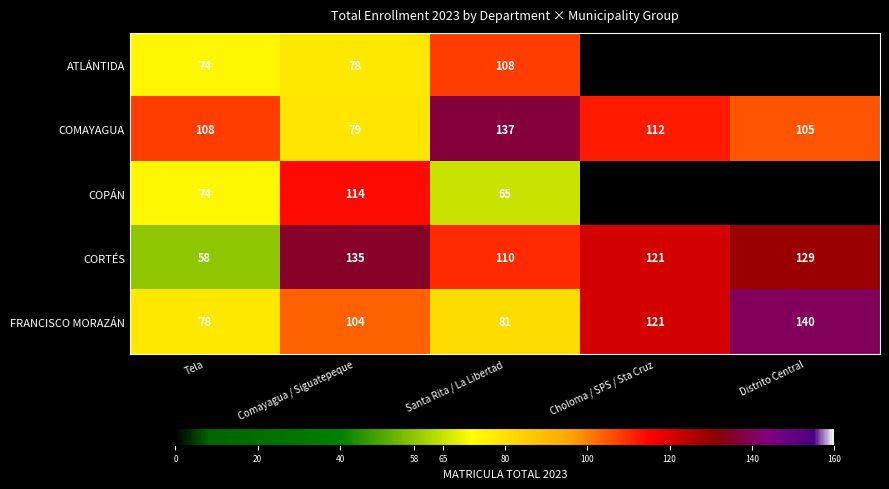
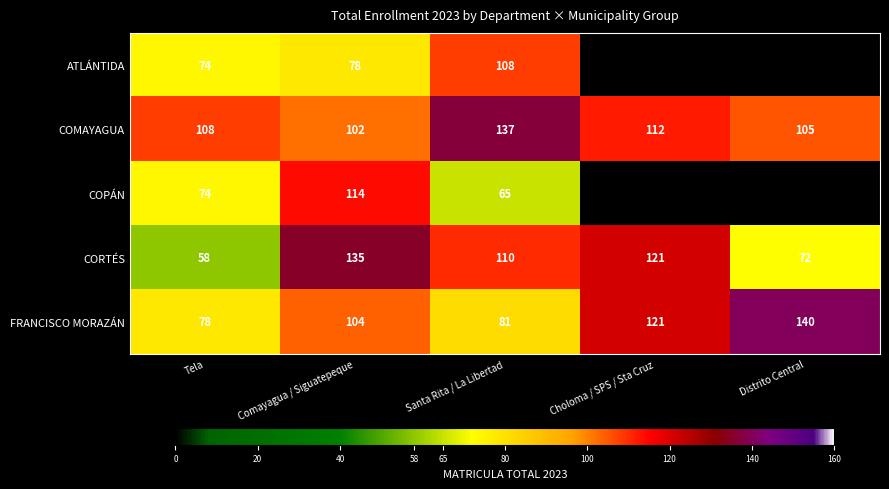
COMAYAGUA, Comayagua / Siguatepeque: 79 -> 102
CORTÉS, Distrito Central: 129 -> 72
